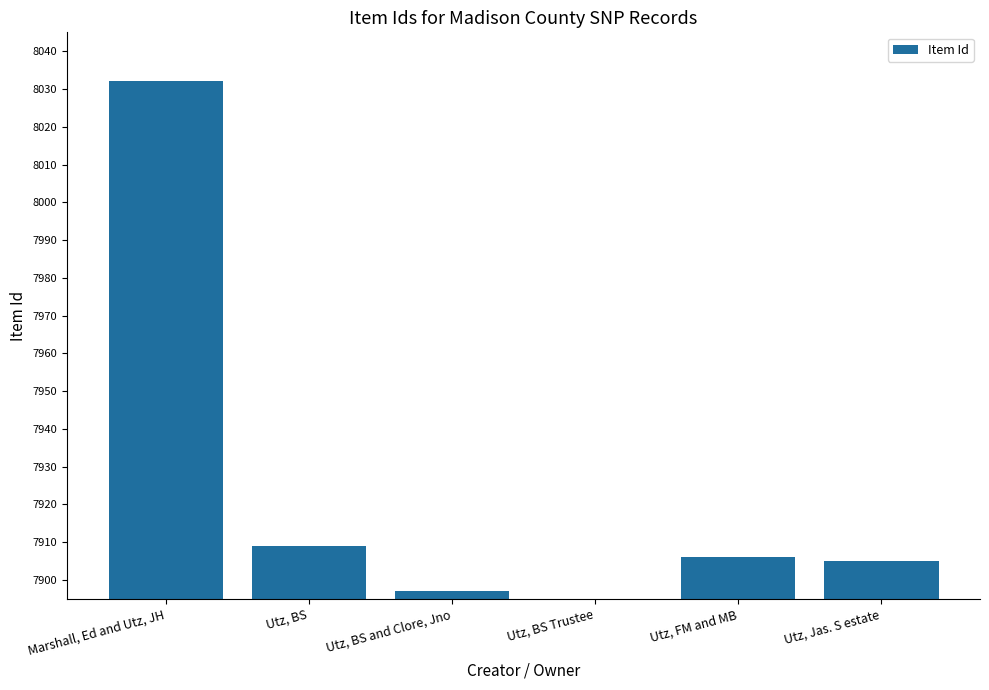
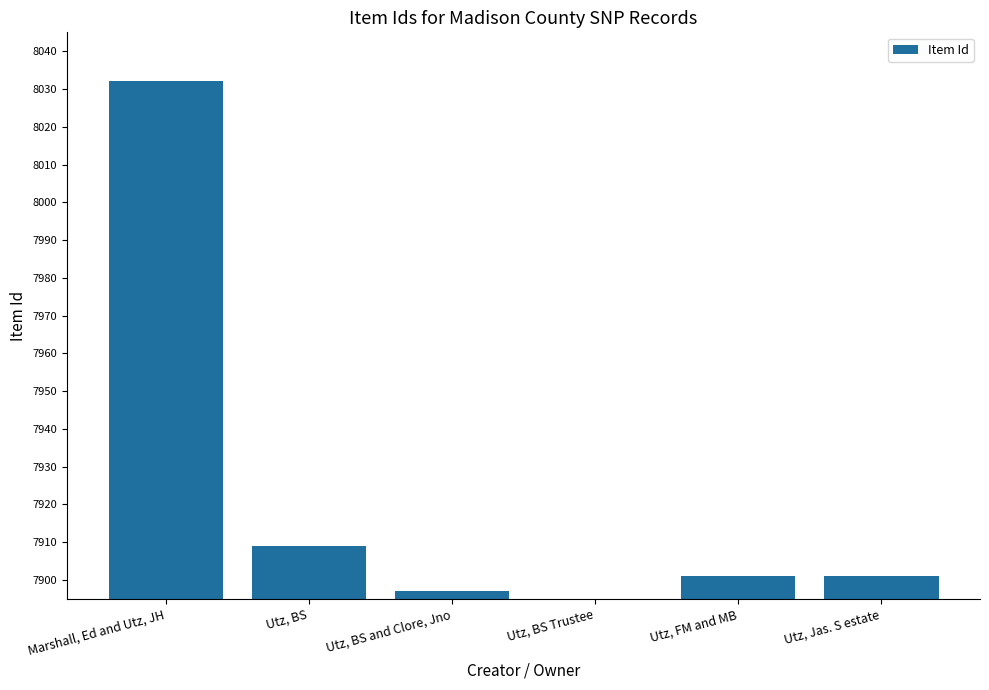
Utz, FM and MB: 7906 -> 7901
Utz, Jas. S estate: 7905 -> 7901
